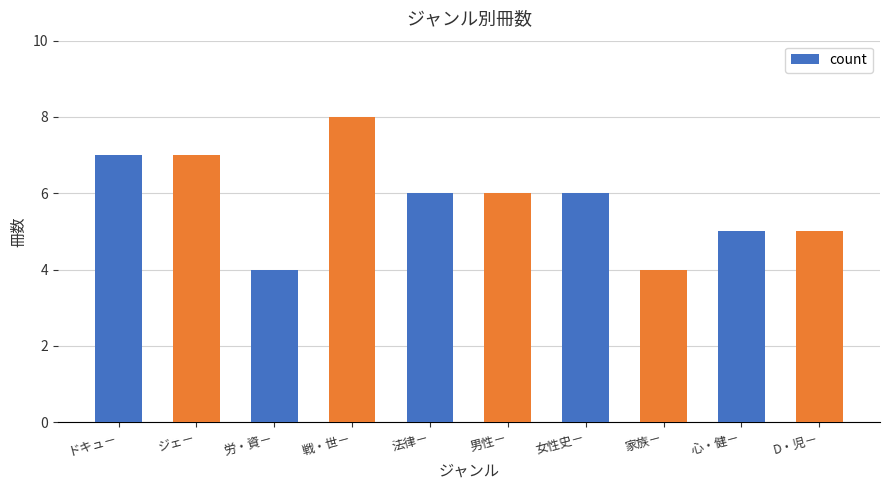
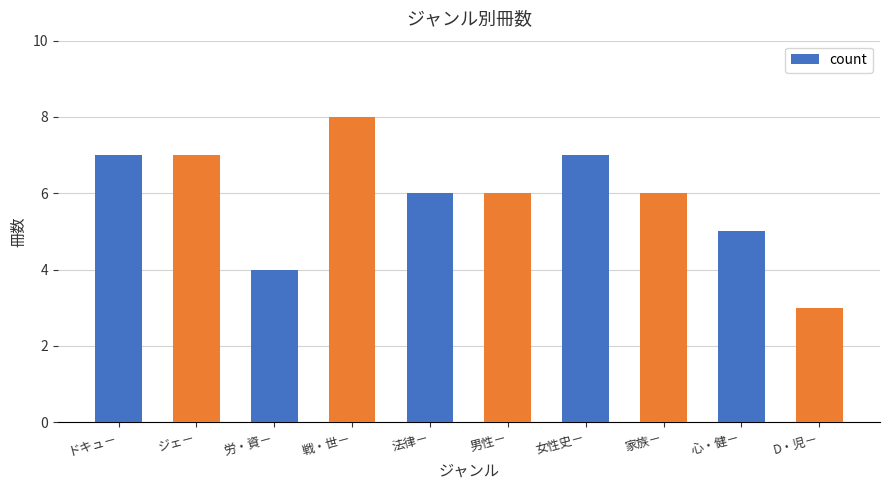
女性史－: 6 -> 7
家族－: 4 -> 6
D・児－: 5 -> 3
